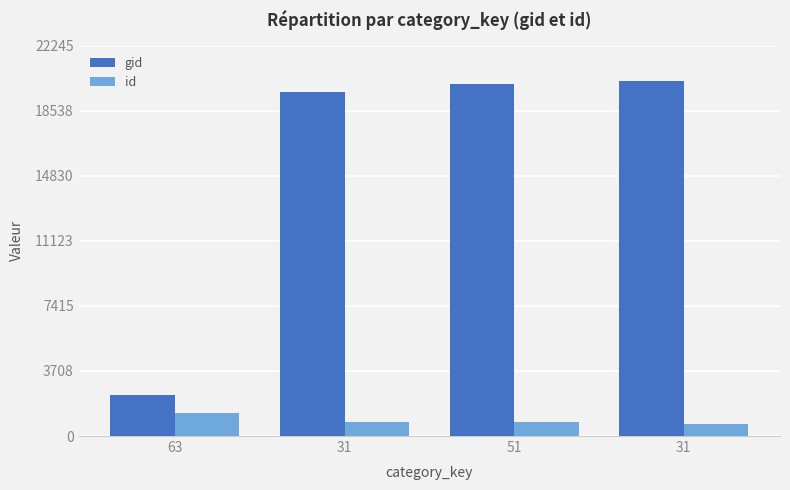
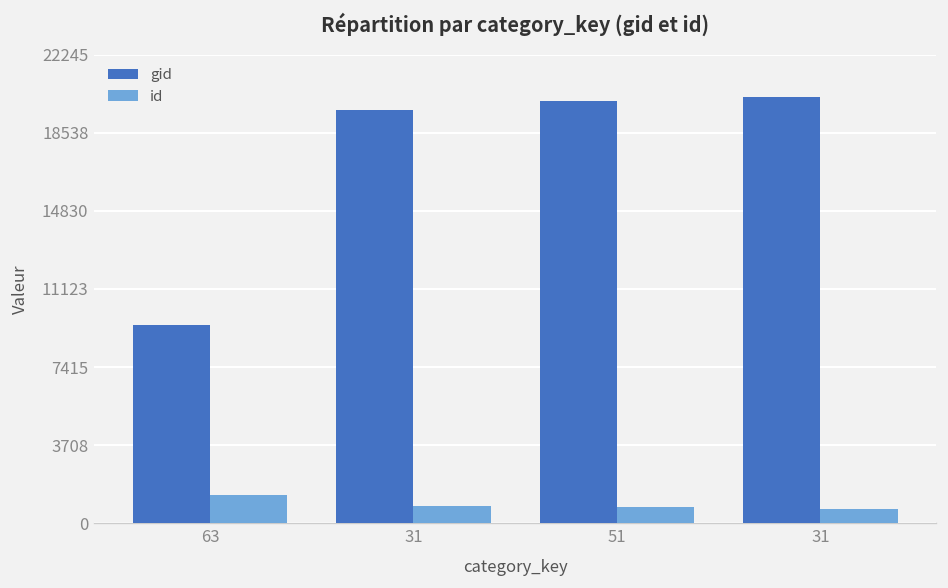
gid, 63: 2300 -> 9400
